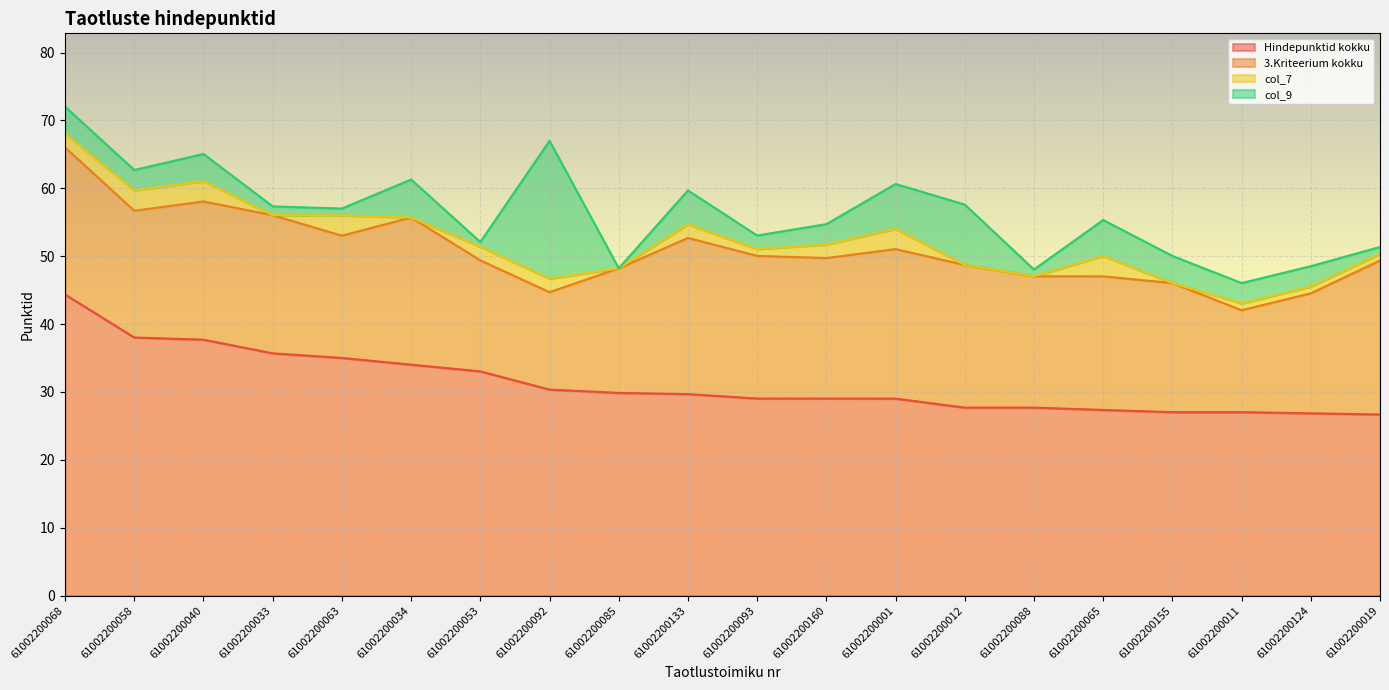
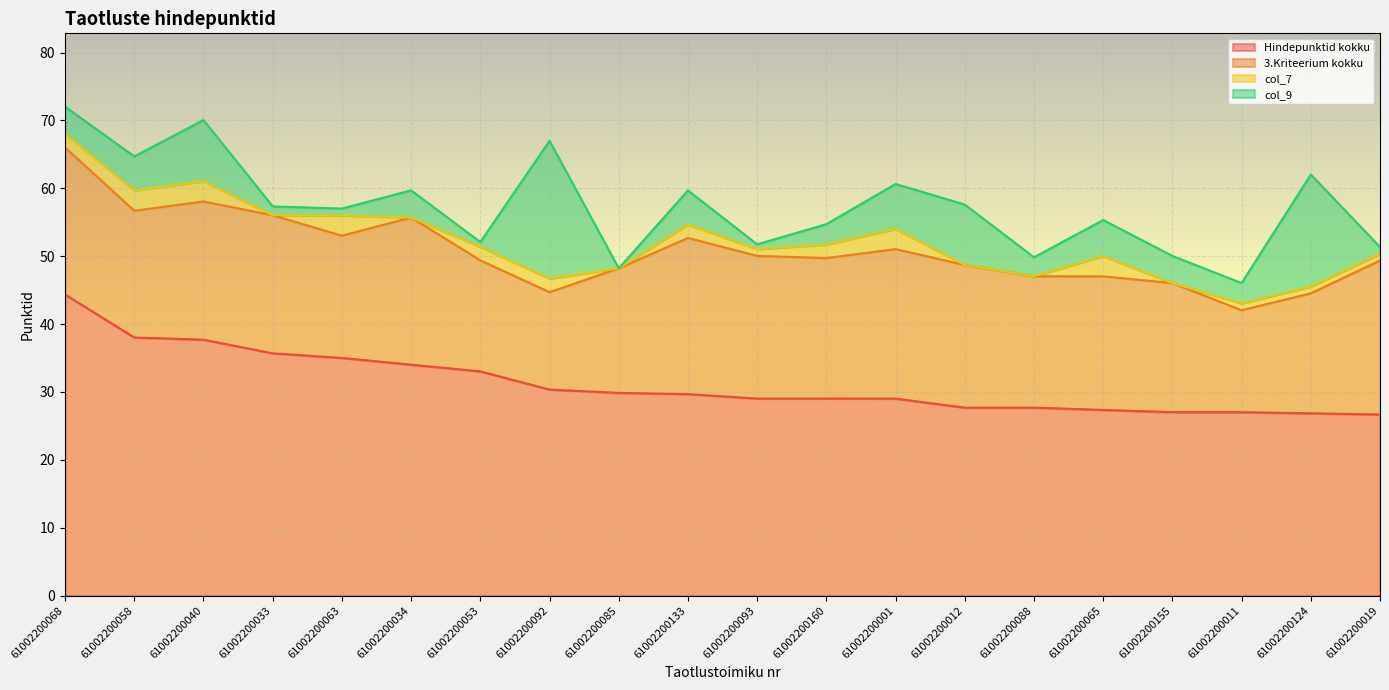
col_9, 61002200058: 3 -> 5
col_9, 61002200040: 4 -> 9
col_9, 61002200034: 6 -> 4
col_9, 61002200093: 2 -> 1
col_9, 61002200088: 1 -> 3
col_9, 61002200124: 3 -> 17
